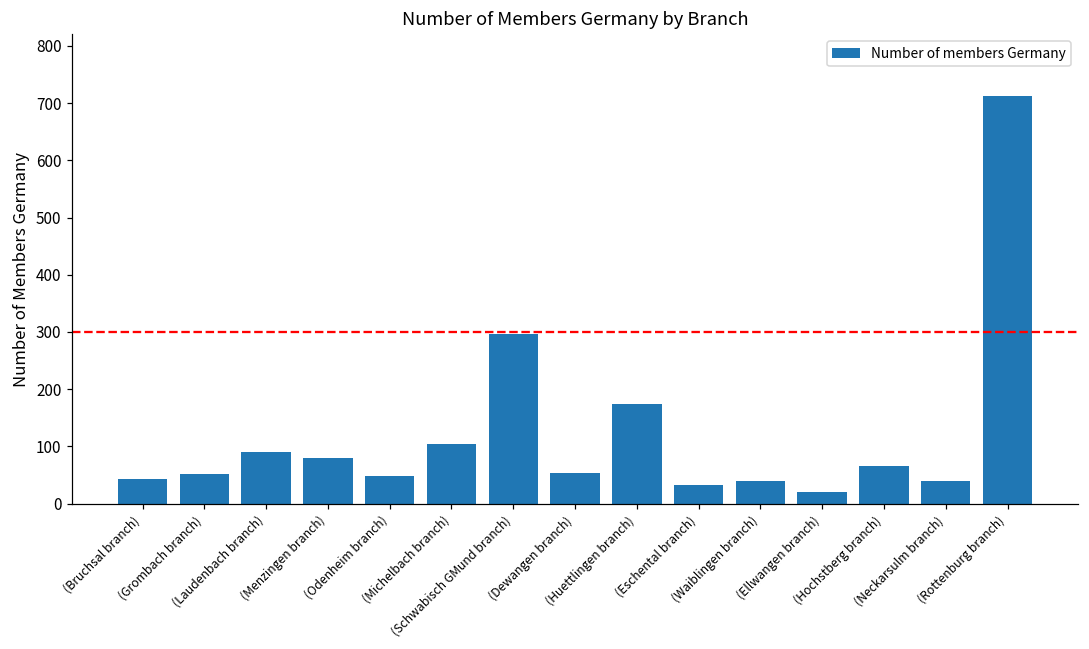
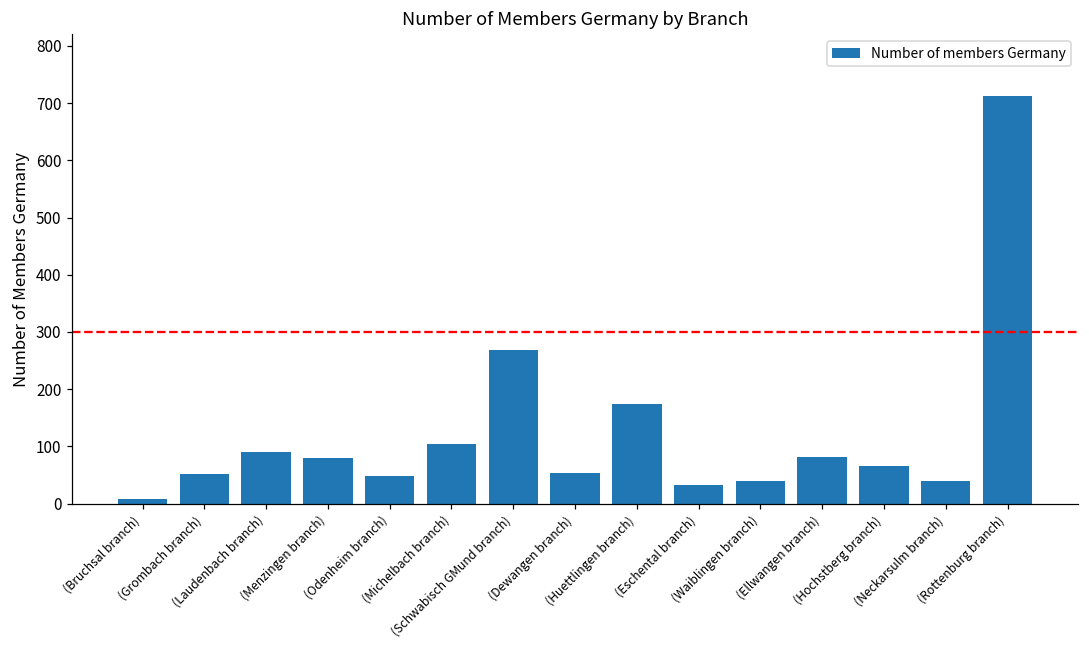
(Bruchsal branch): 40 -> 10
(Schwabisch GMund branch): 300 -> 270
(Ellwangen branch): 20 -> 80
